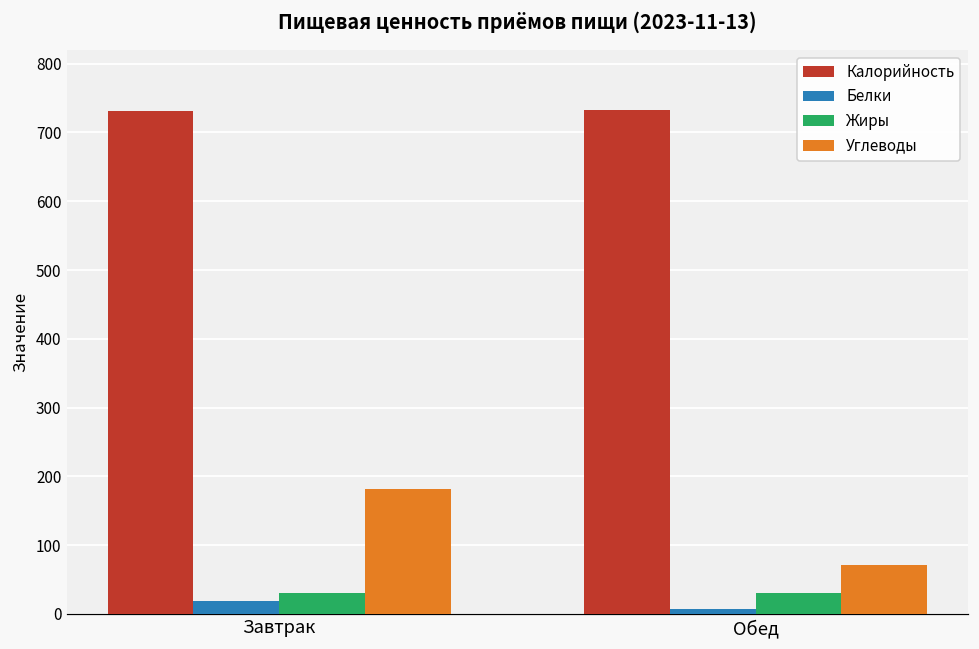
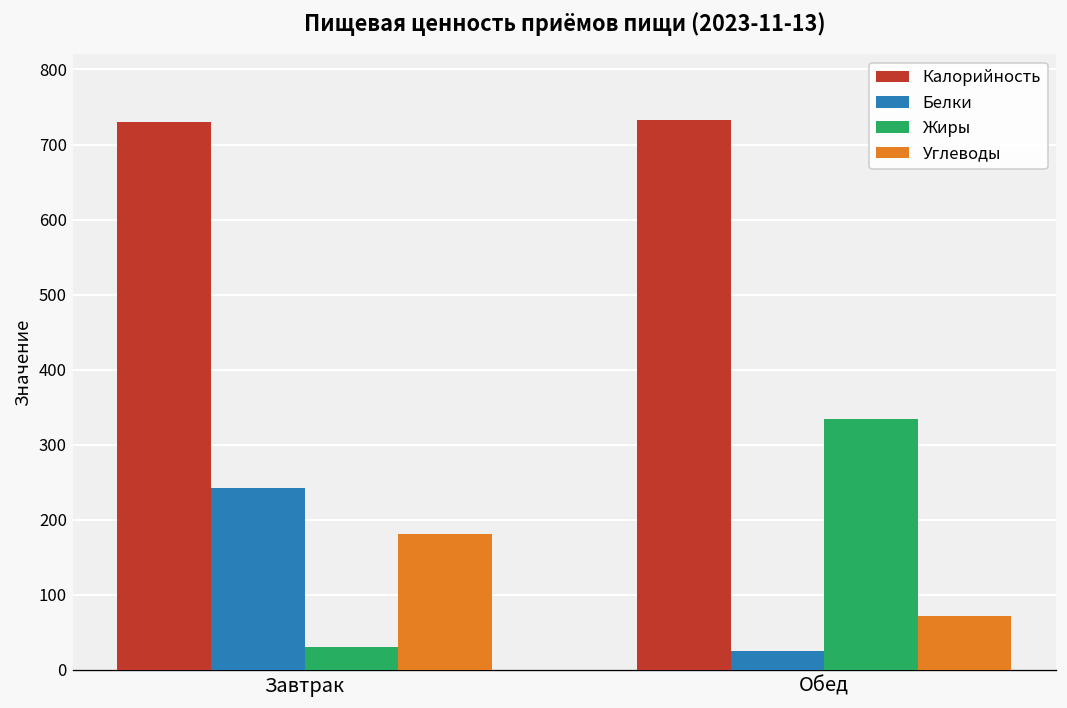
Белки, Завтрак: 20 -> 240
Белки, Обед: 10 -> 30
Жиры, Обед: 30 -> 330
